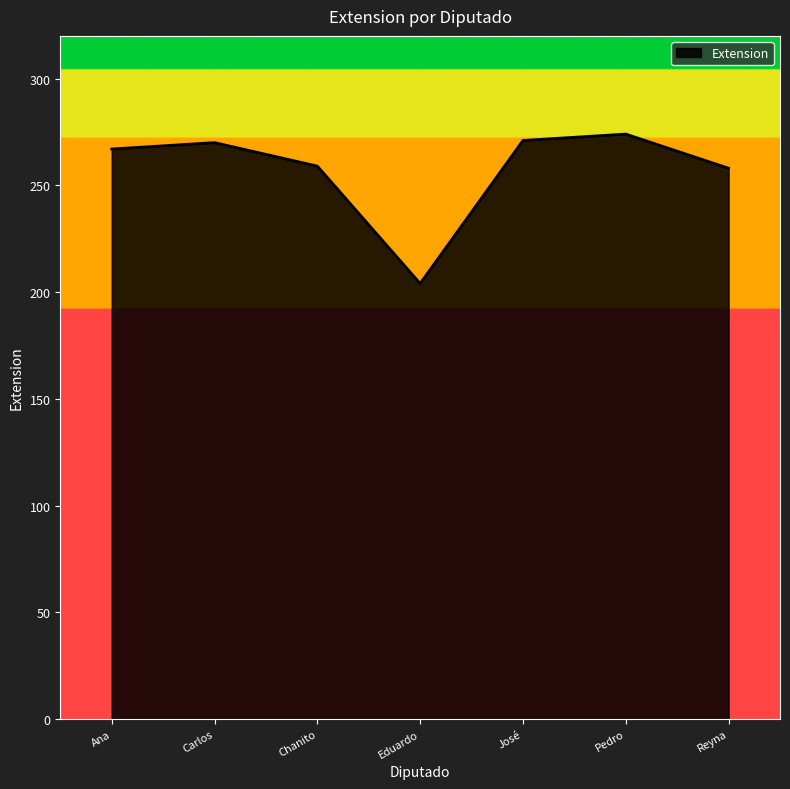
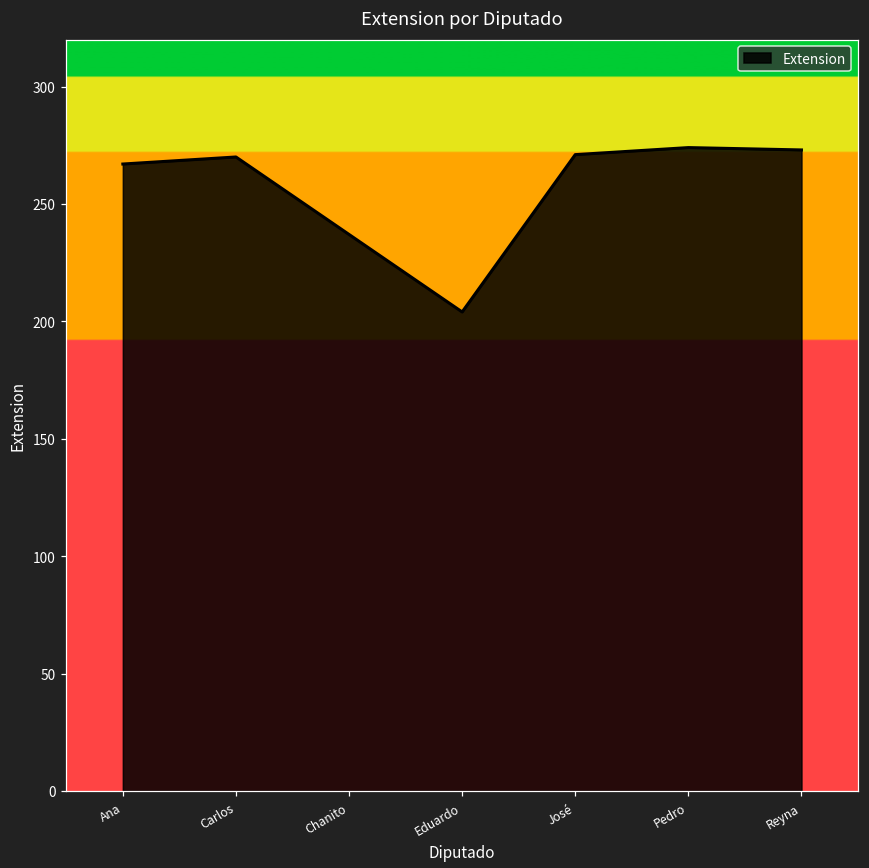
Chanito: 259 -> 237
Reyna: 258 -> 273
